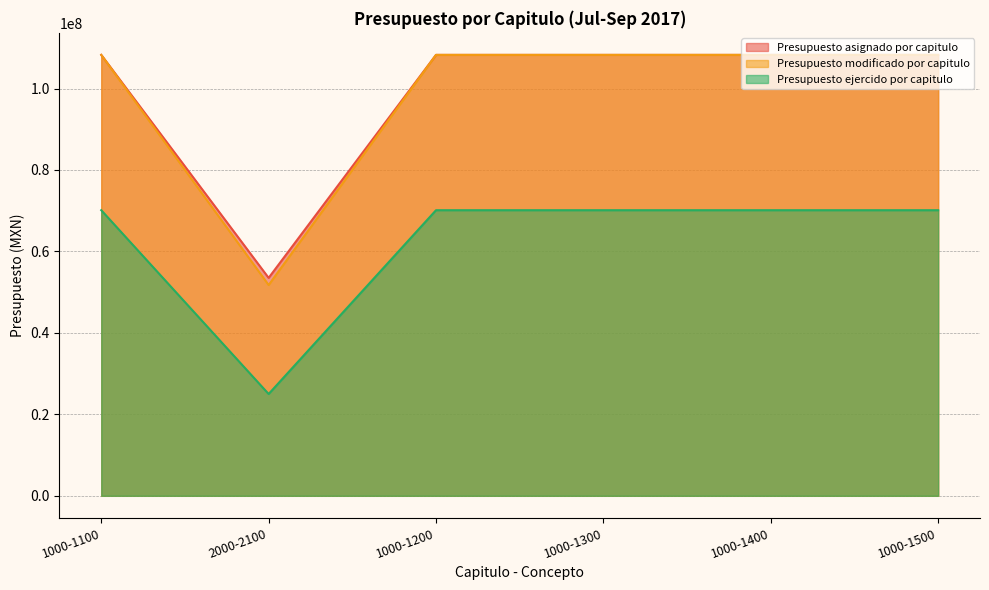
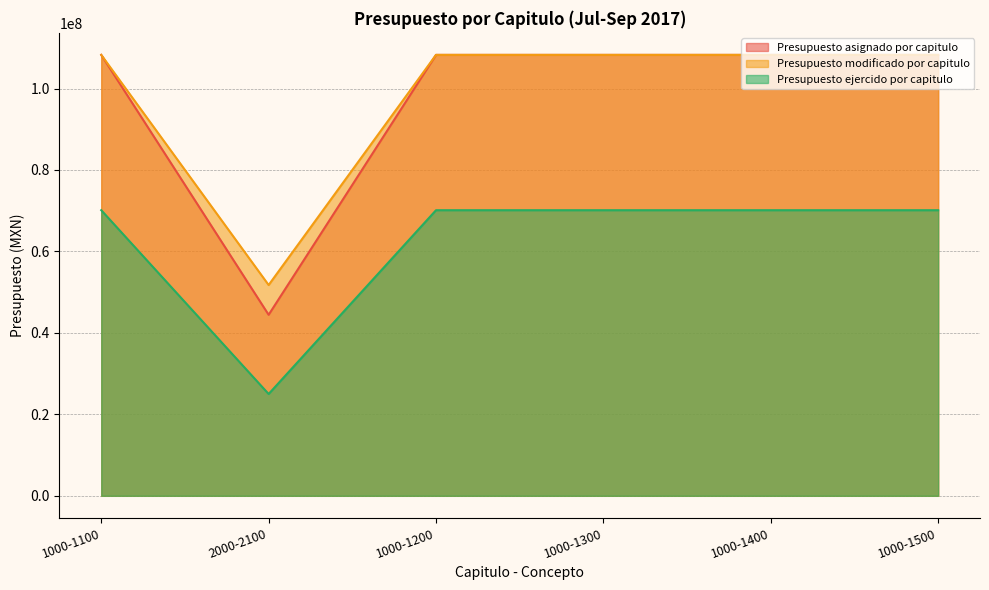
Presupuesto asignado por capitulo, 2000-2100: 54000000 -> 44000000
